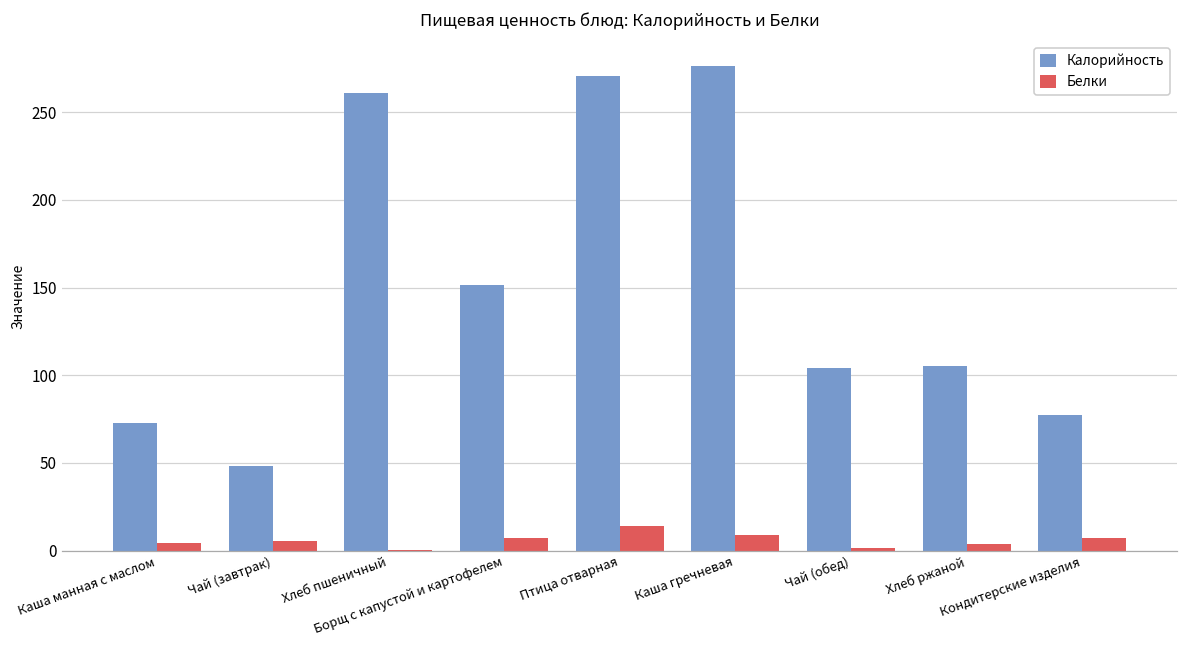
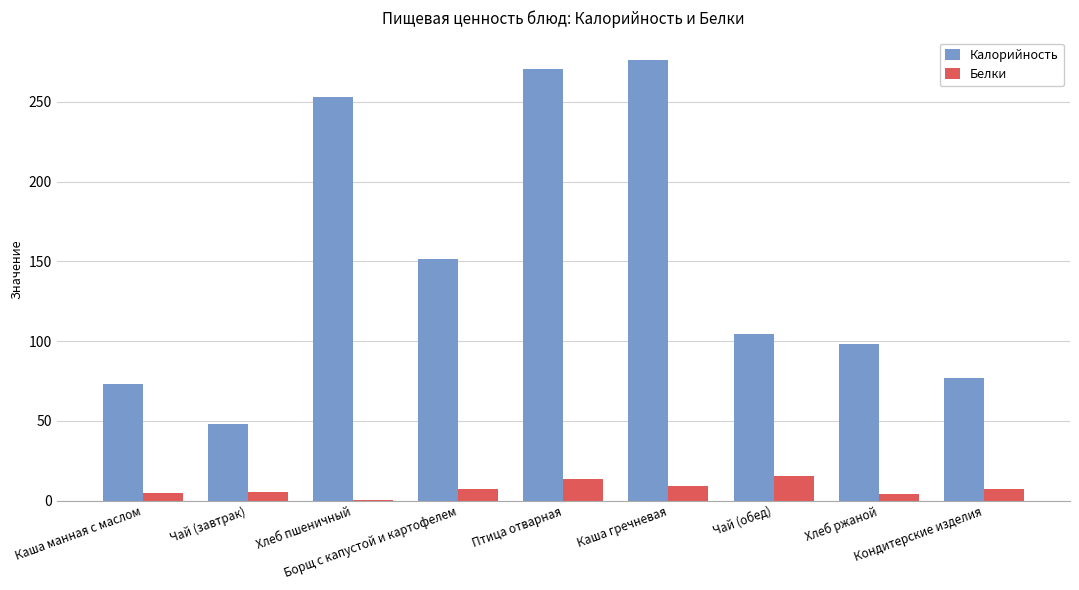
Калорийность, Хлеб пшеничный: 261 -> 253
Белки, Чай (обед): 1 -> 16
Калорийность, Хлеб ржаной: 105 -> 98
